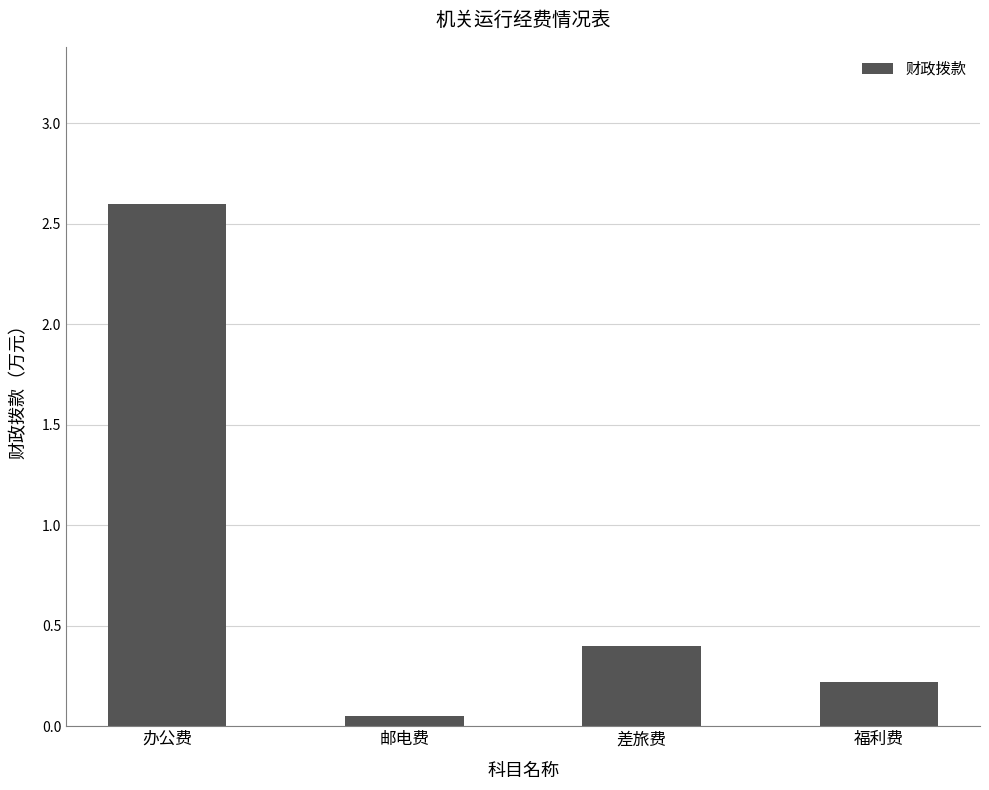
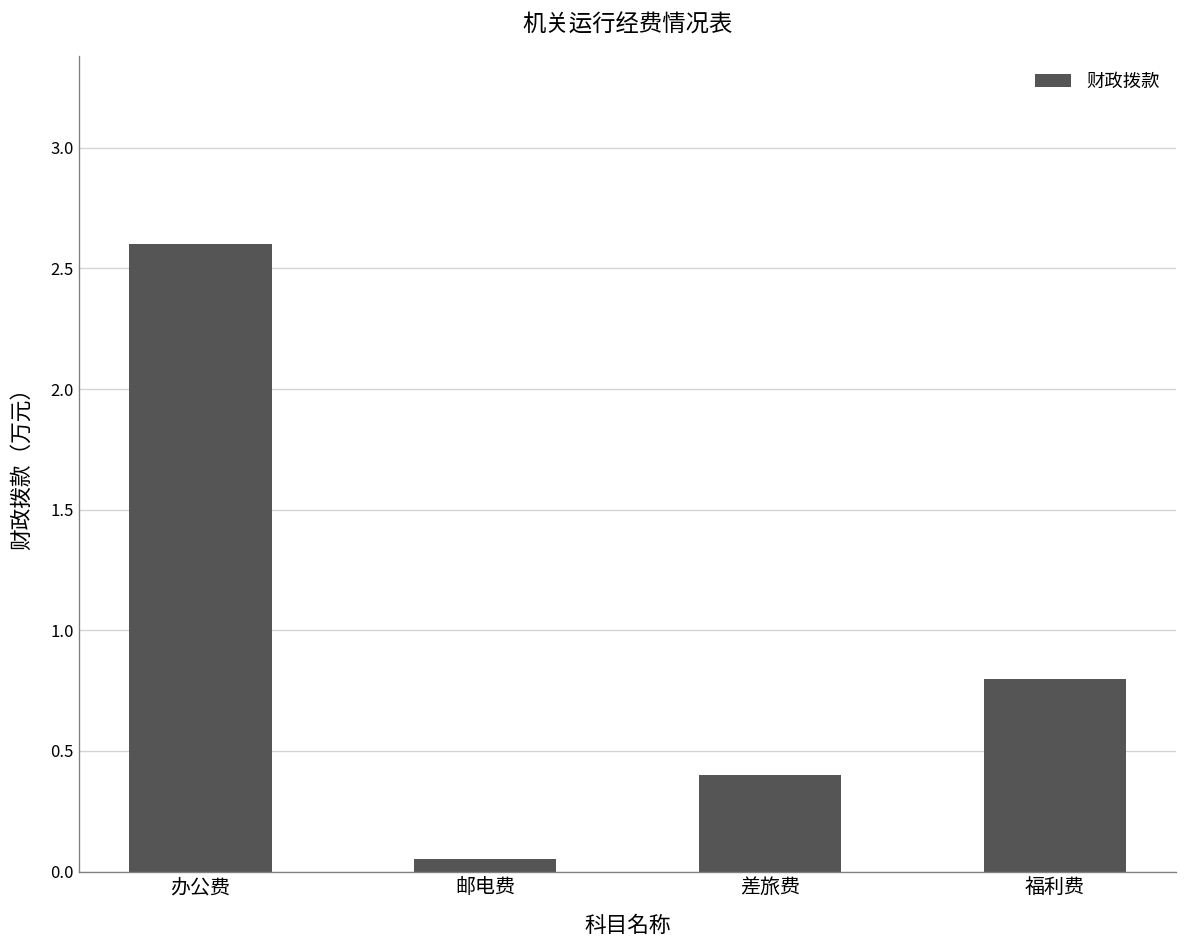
福利费: 0.22 -> 0.80
